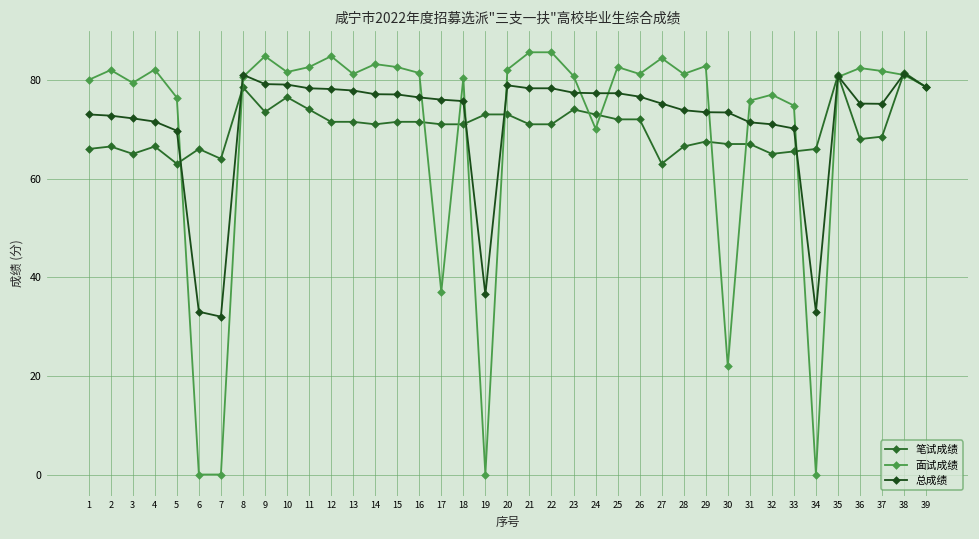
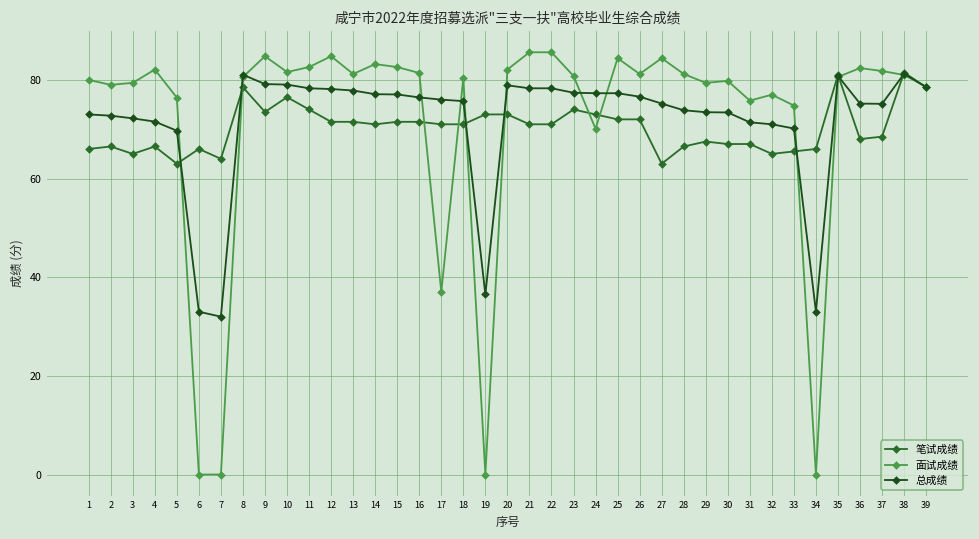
面试成绩, 2: 82 -> 79
面试成绩, 25: 83 -> 84
面试成绩, 29: 83 -> 79
面试成绩, 30: 22 -> 80
